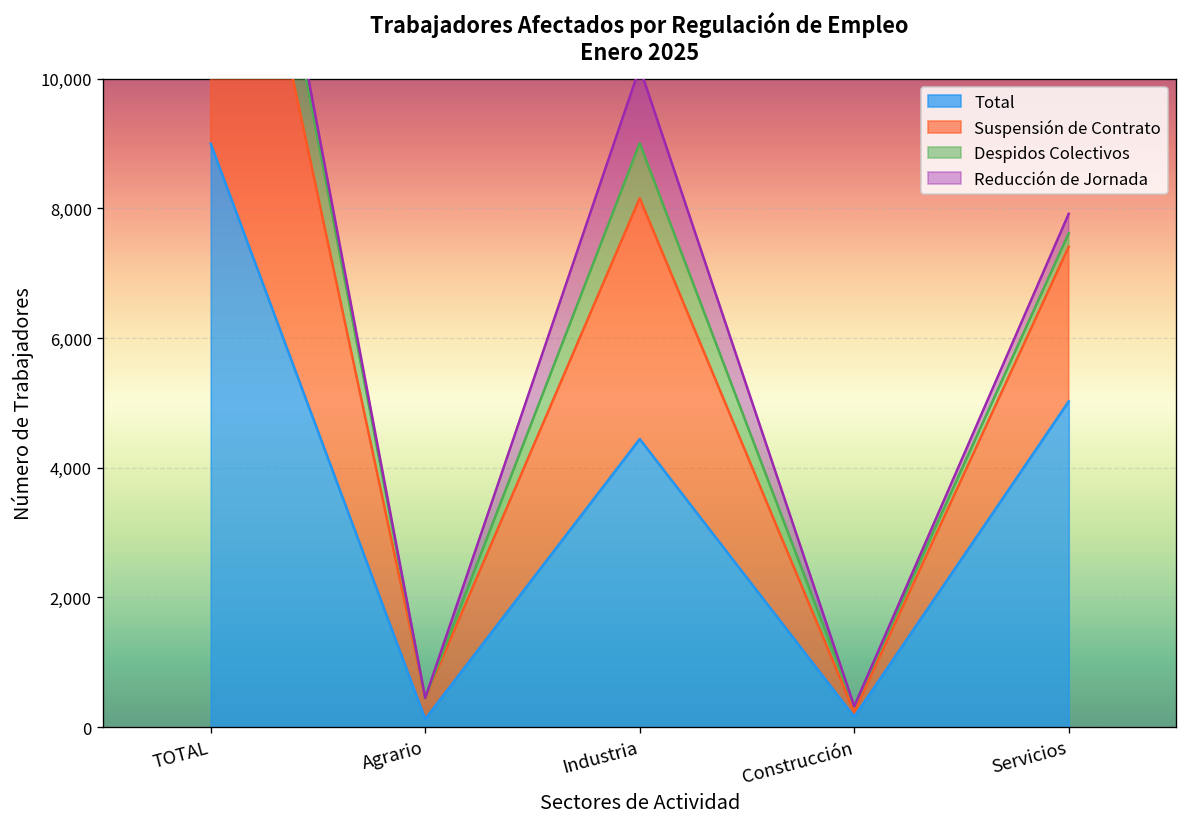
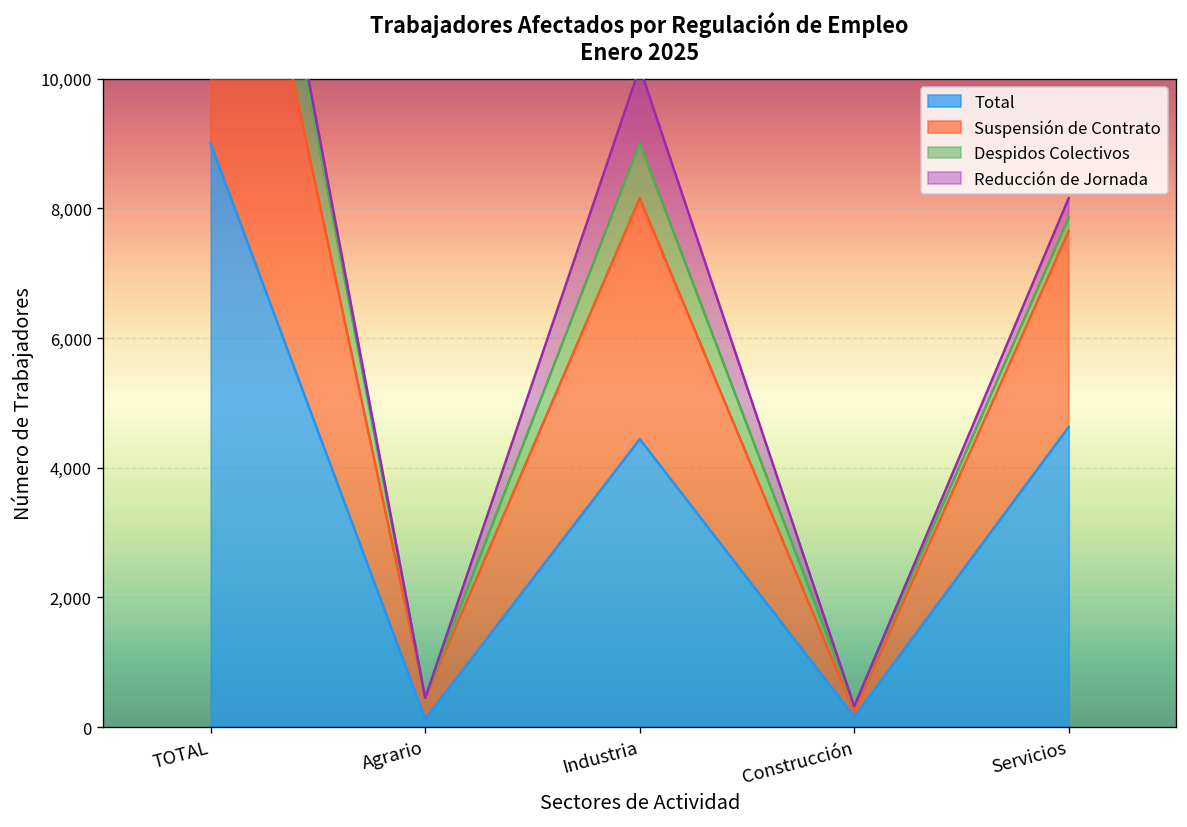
Total, Servicios: 5,000 -> 4,600
Suspensión de Contrato, Servicios: 2,400 -> 3,000
